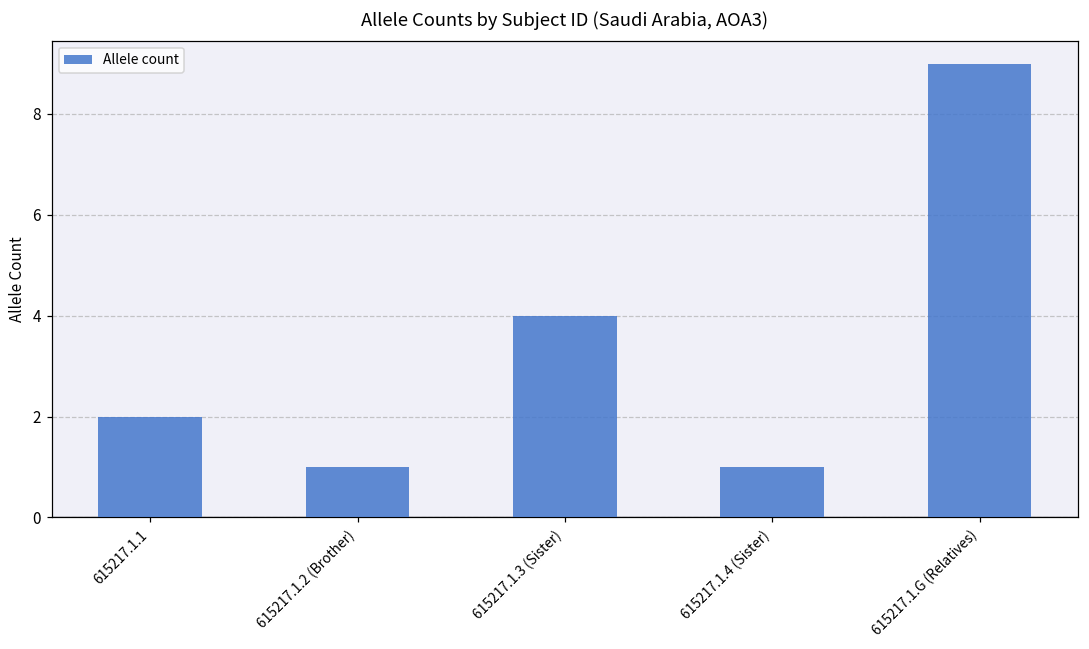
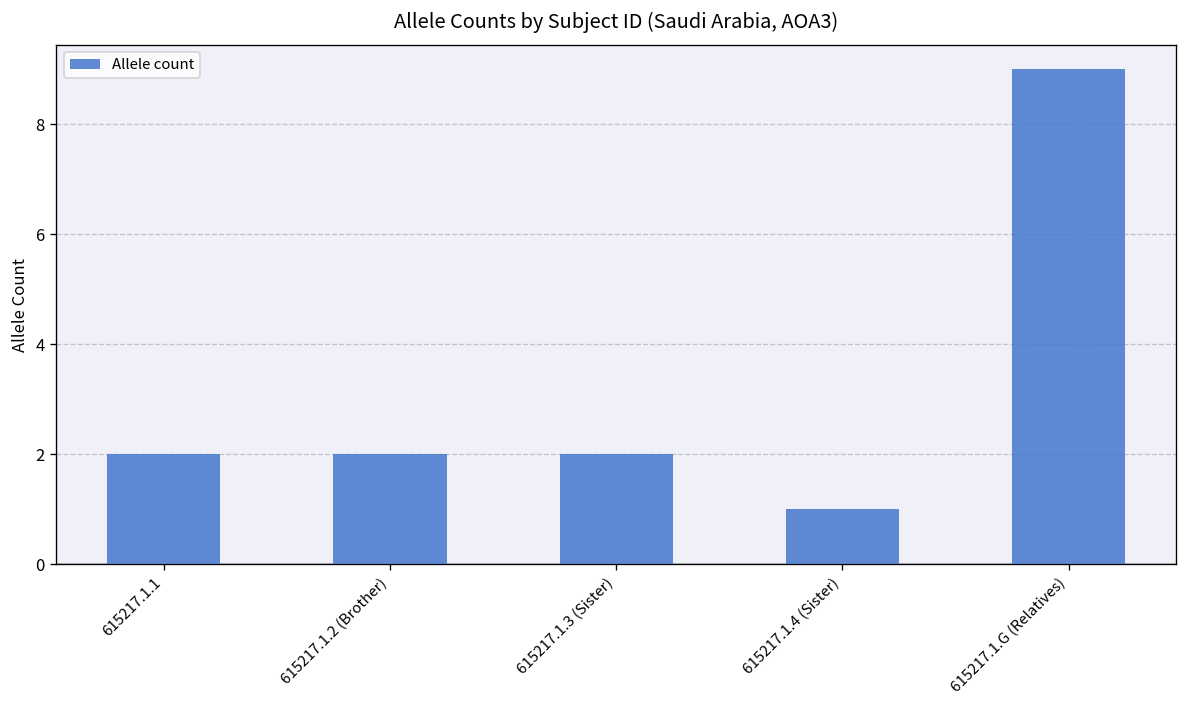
615217.1.2 (Brother): 1 -> 2
615217.1.3 (Sister): 4 -> 2
